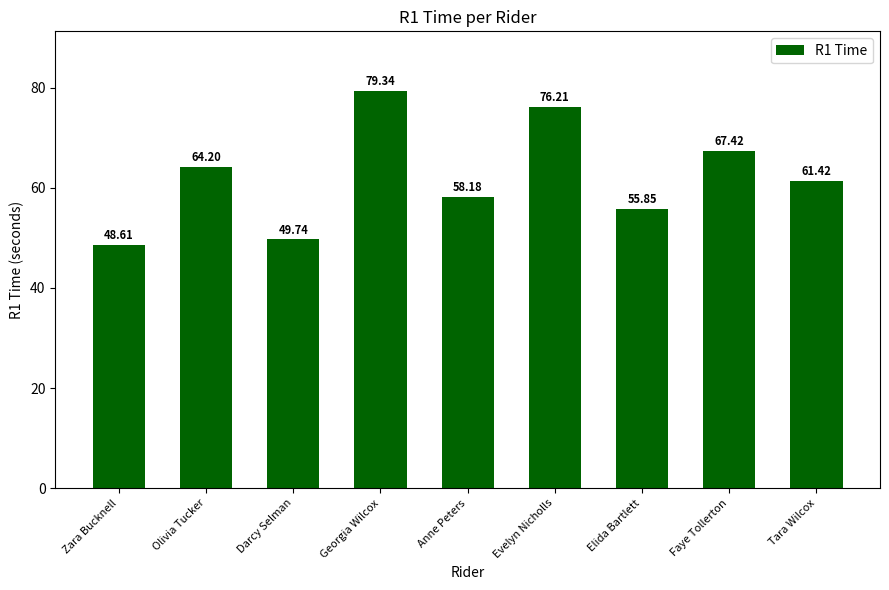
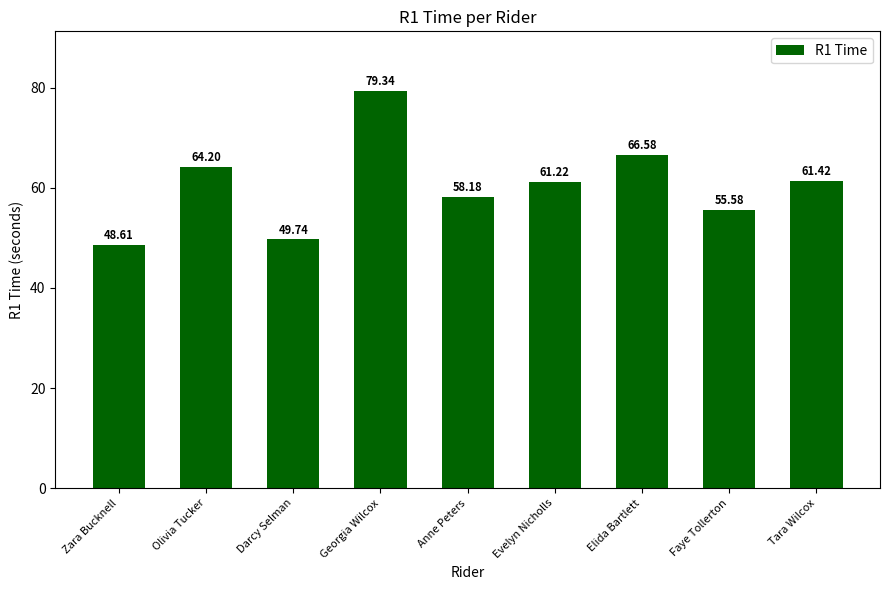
Evelyn Nicholls: 76.21 -> 61.22
Elida Bartlett: 55.85 -> 66.58
Faye Tollerton: 67.42 -> 55.58
